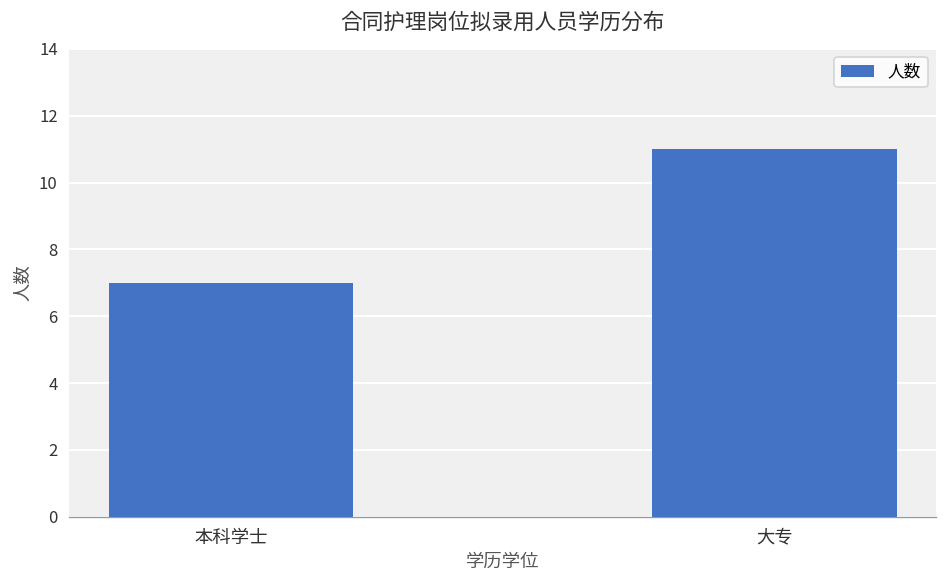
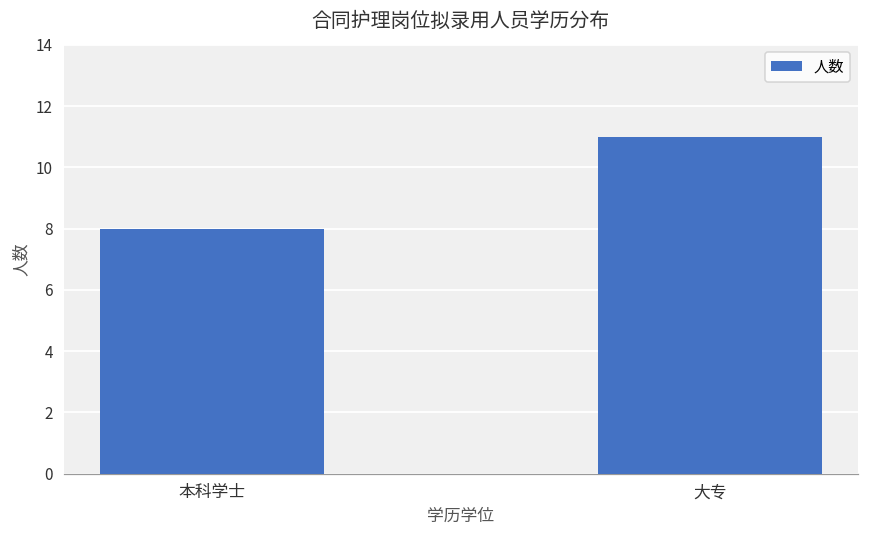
本科学士: 7 -> 8
